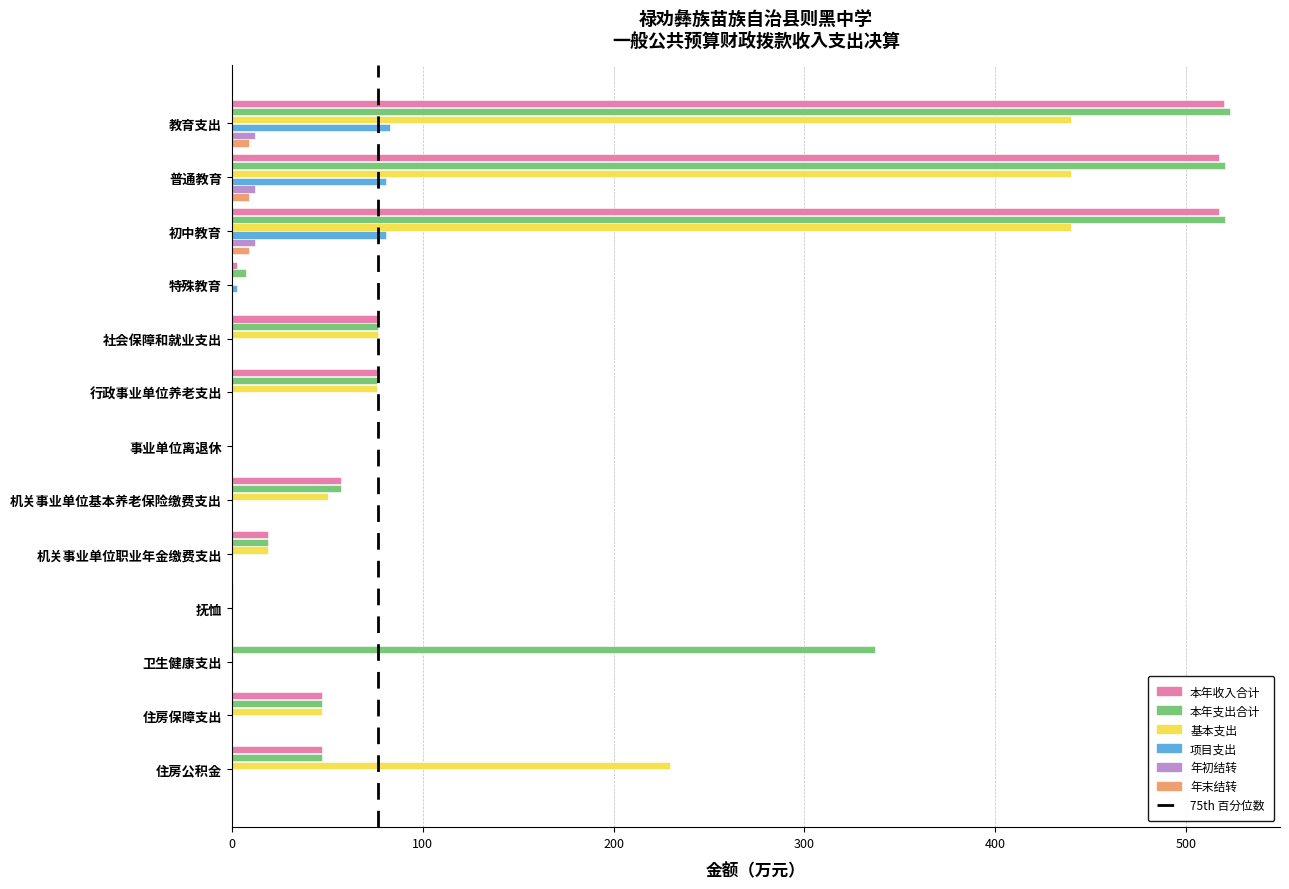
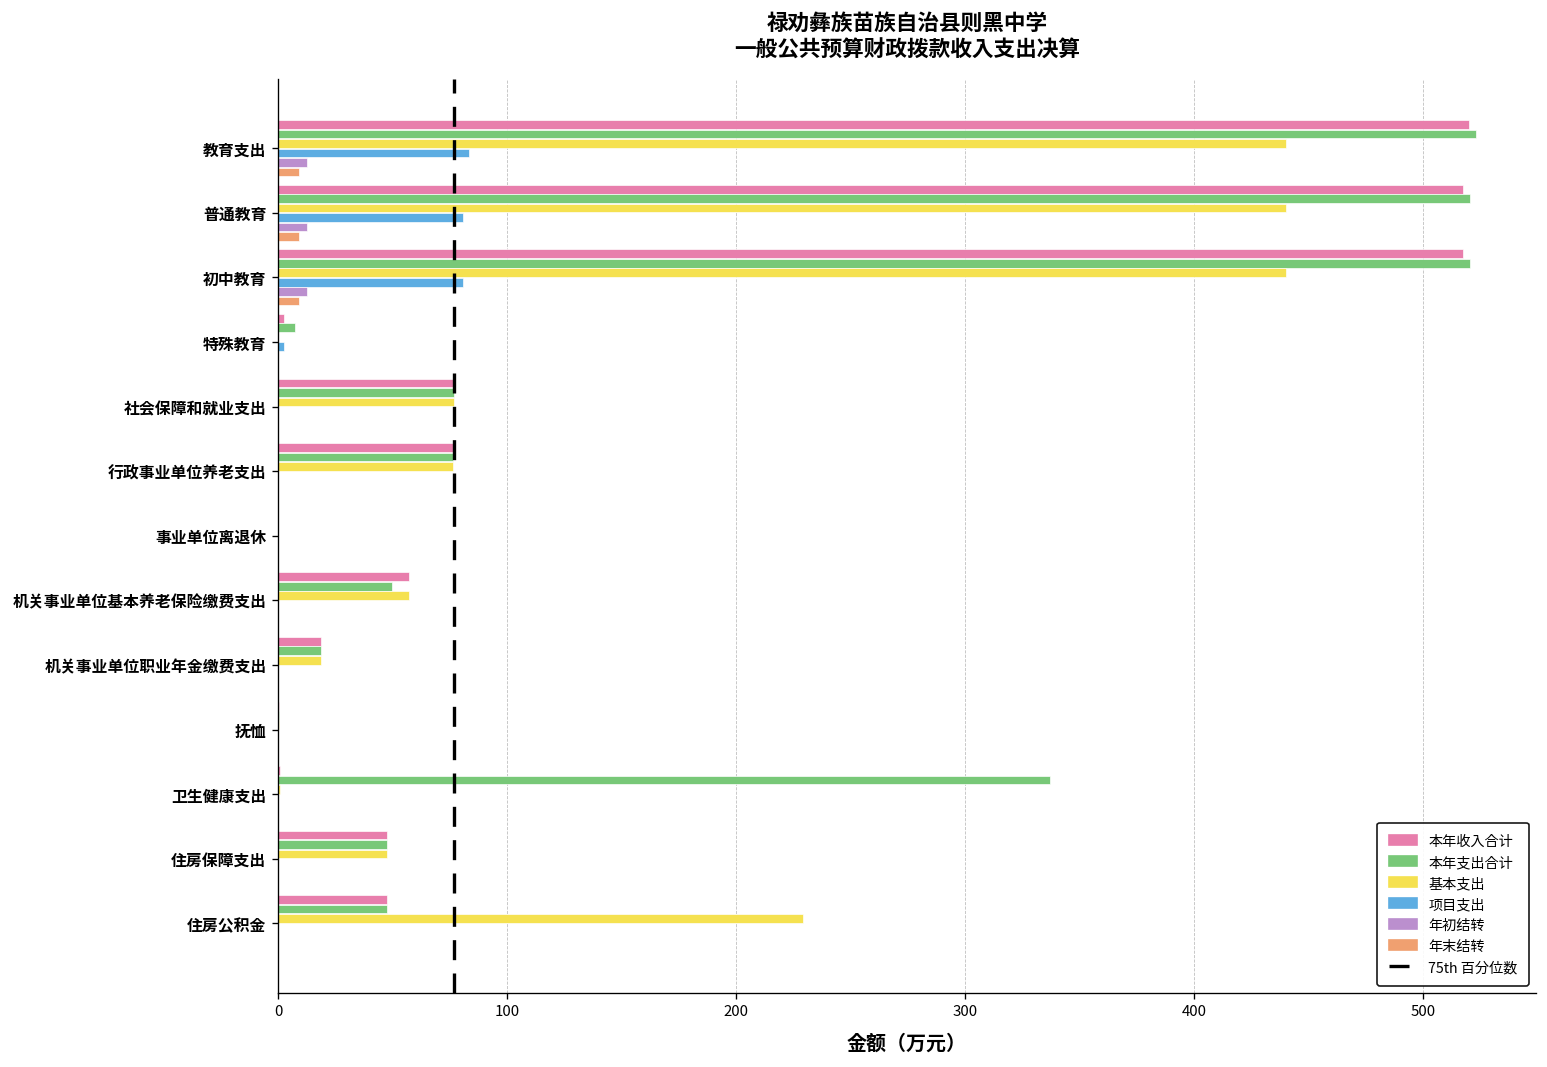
本年支出合计, 机关事业单位基本养老保险缴费支出: 57 -> 50
基本支出, 机关事业单位基本养老保险缴费支出: 50 -> 57
